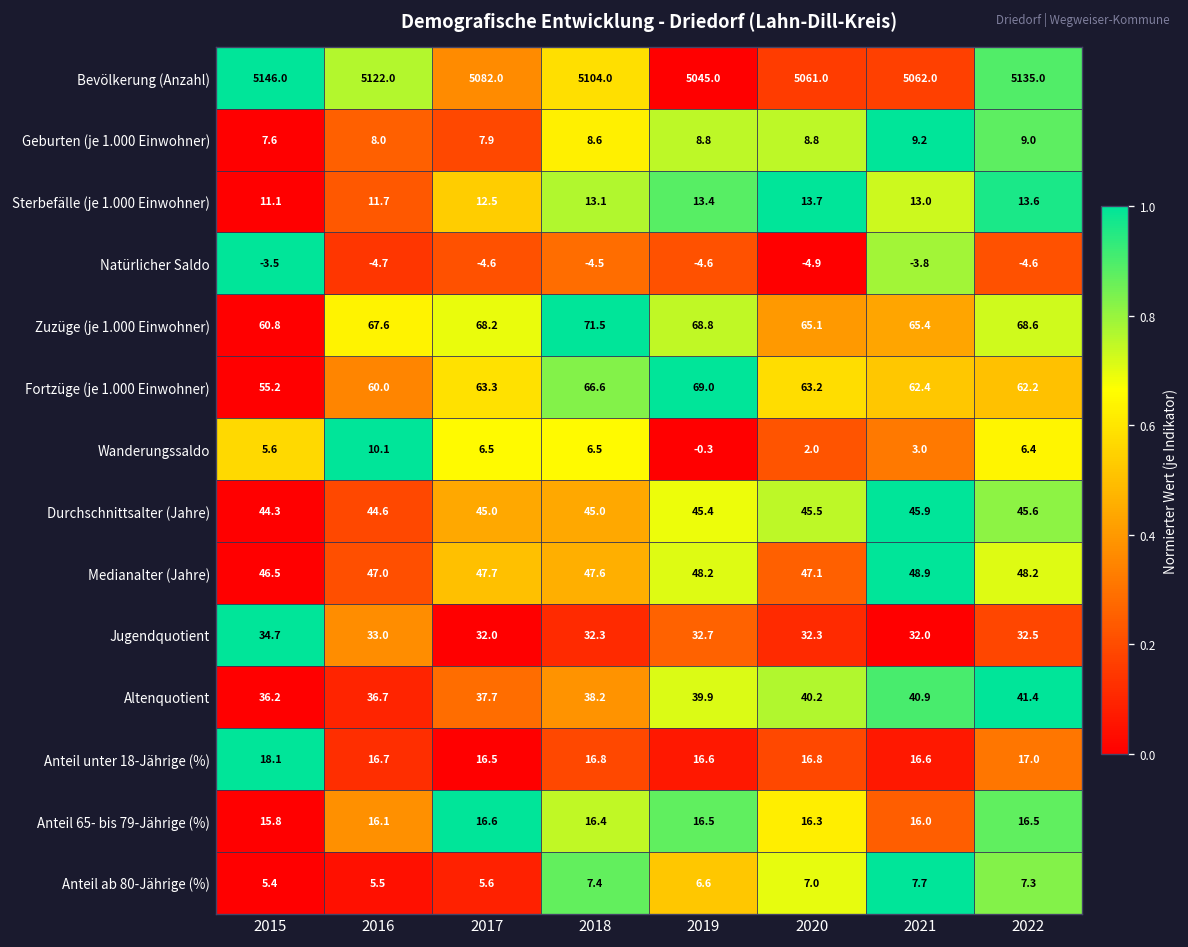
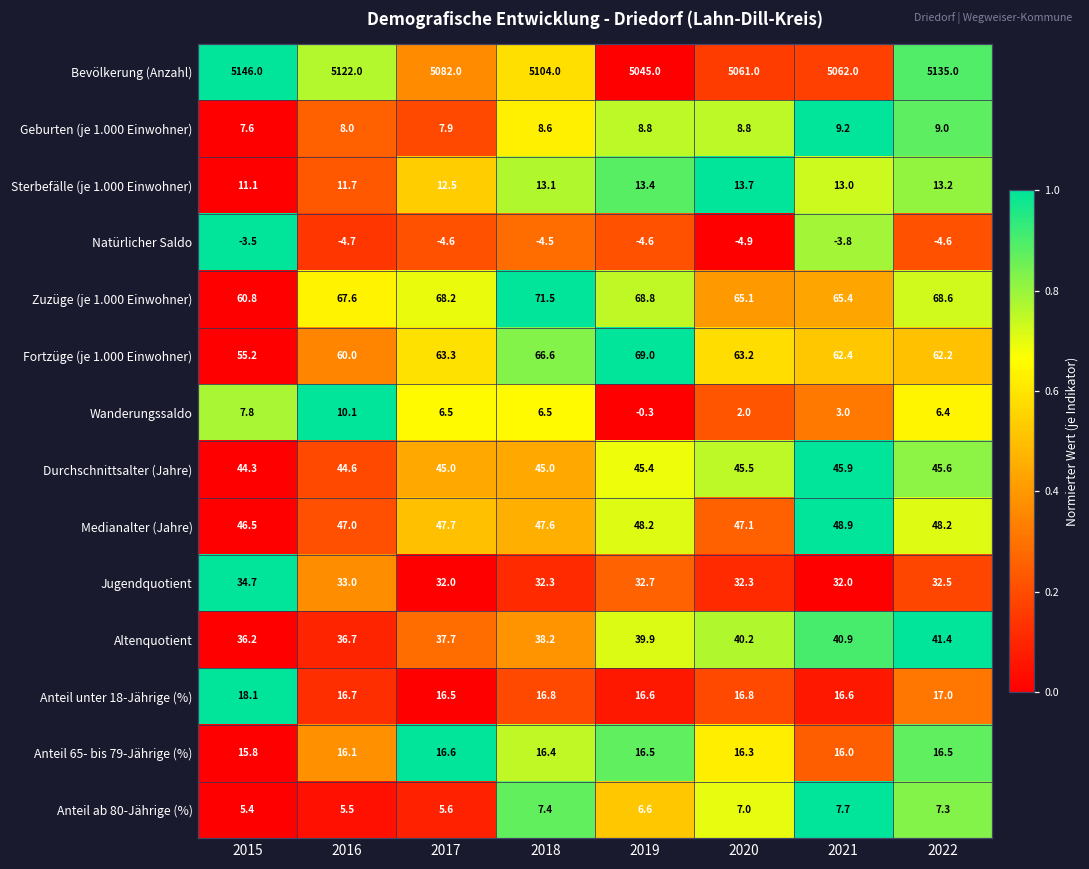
Sterbefälle (je 1.000 Einwohner), 2022: 13.6 -> 13.2
Wanderungssaldo, 2015: 5.6 -> 7.8
